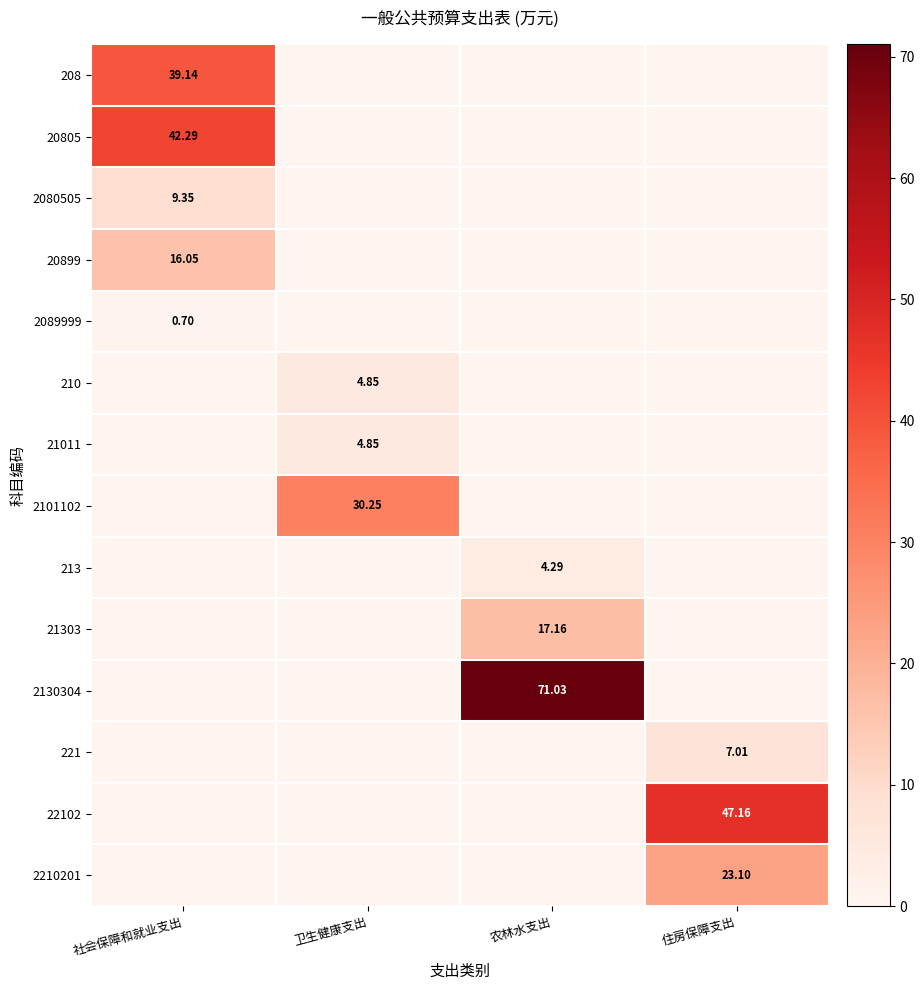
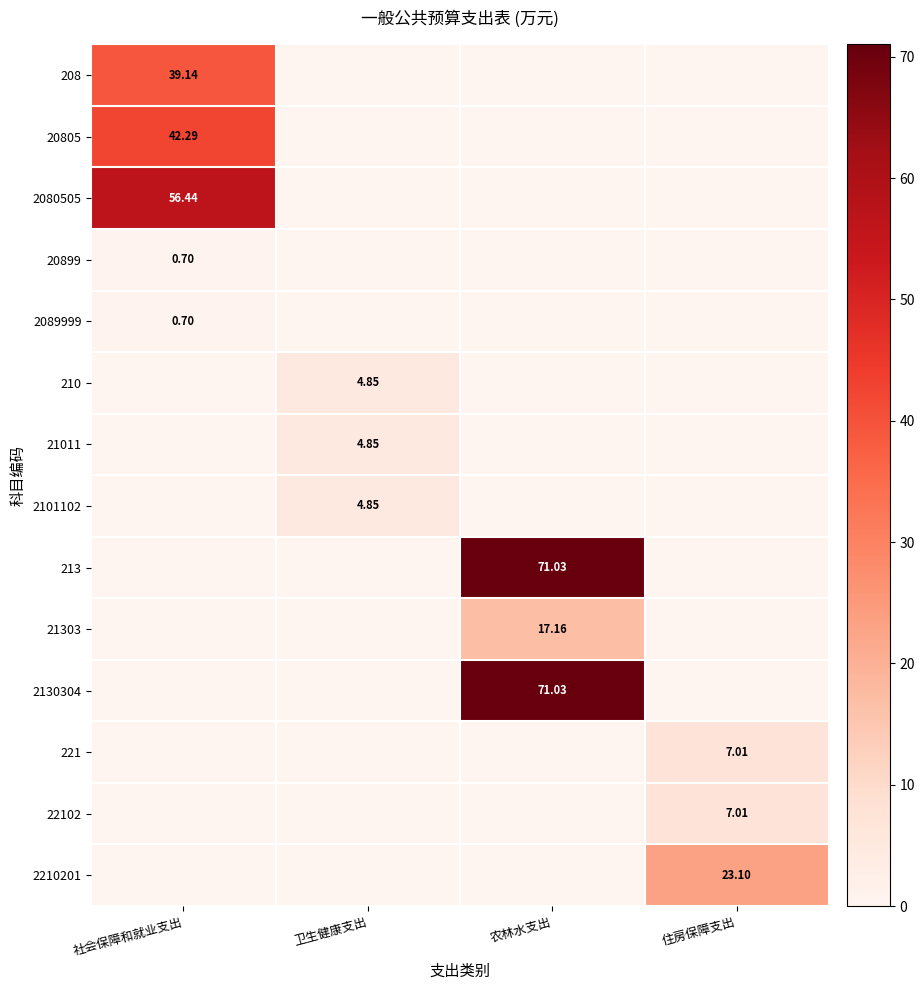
2080505, 社会保障和就业支出: 9.35 -> 56.44
20899, 社会保障和就业支出: 16.05 -> 0.70
2101102, 卫生健康支出: 30.25 -> 4.85
213, 农林水支出: 4.29 -> 71.03
22102, 住房保障支出: 47.16 -> 7.01
